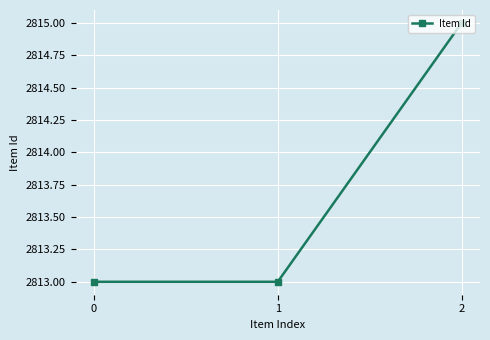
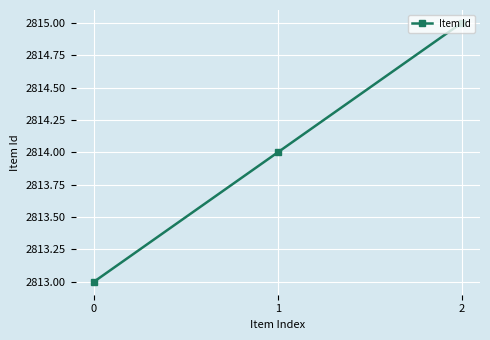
1: 2813 -> 2814
